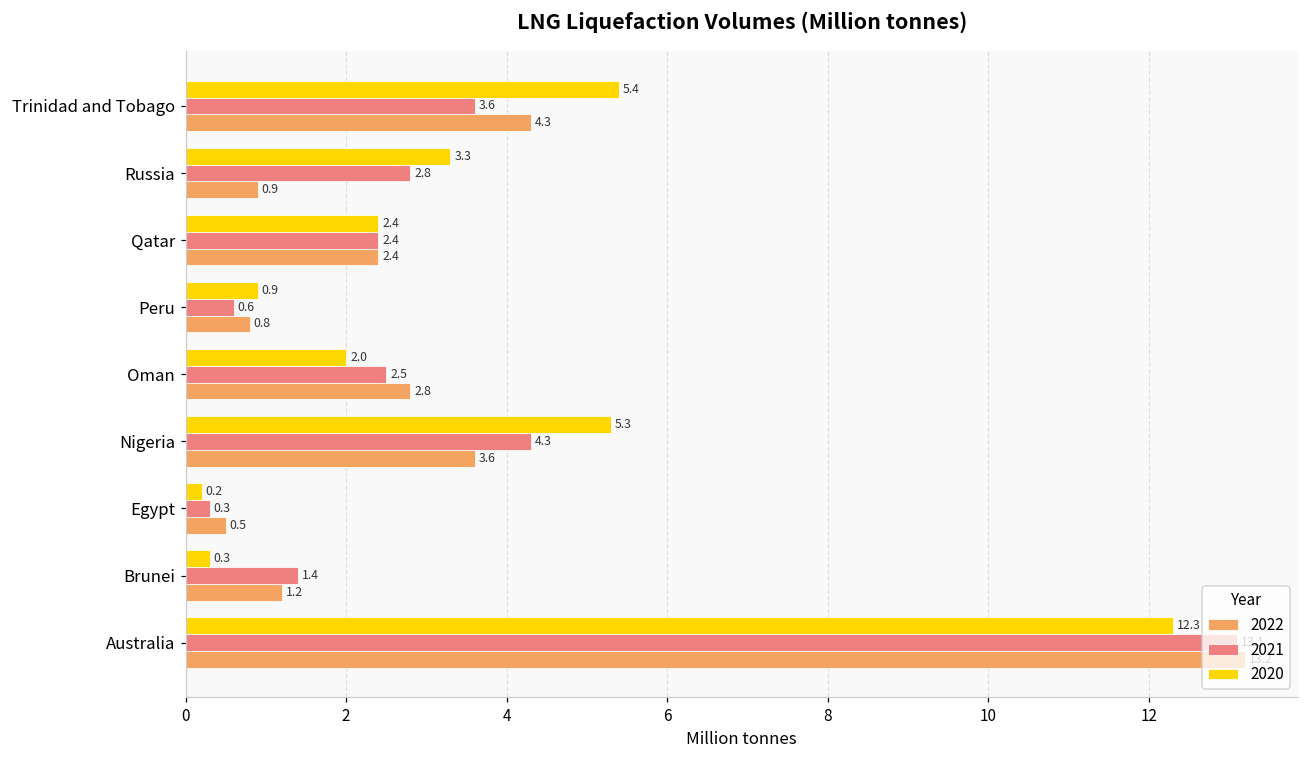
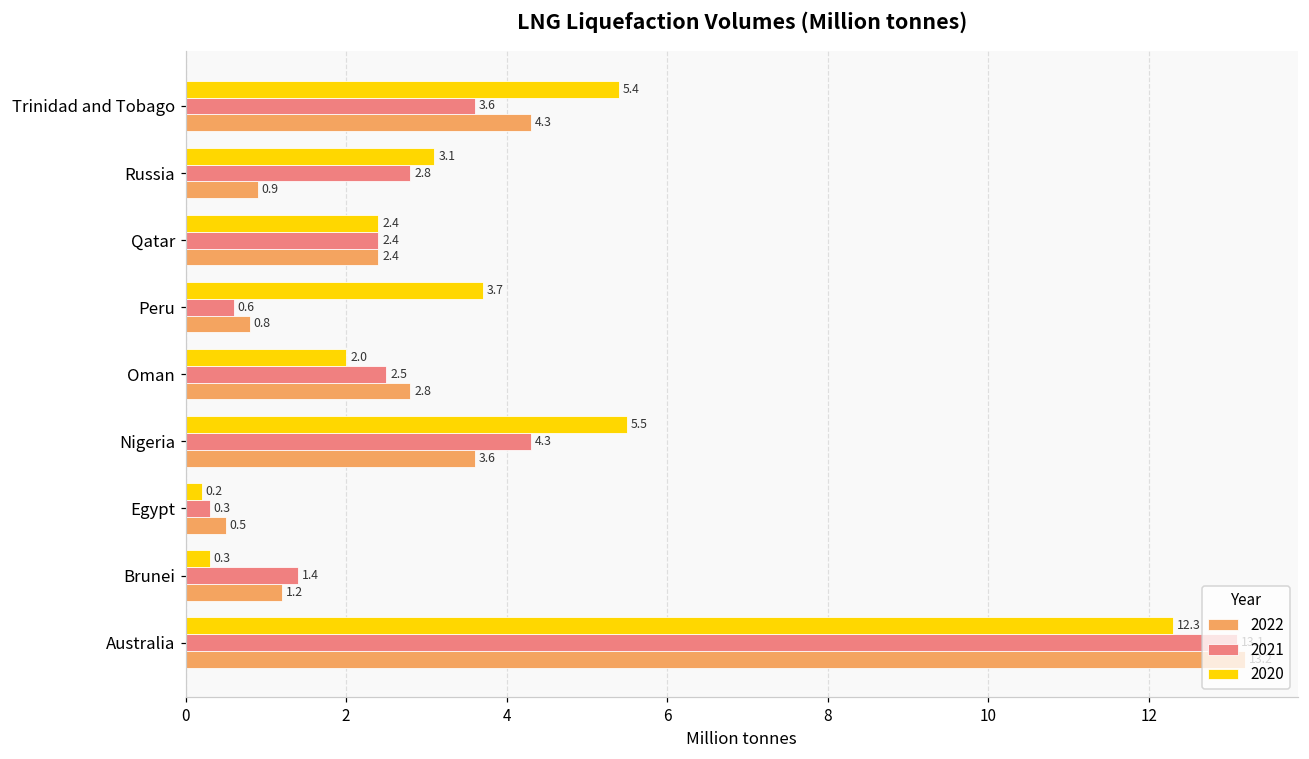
2020, Russia: 3.3 -> 3.1
2020, Peru: 0.9 -> 3.7
2020, Nigeria: 5.3 -> 5.5
